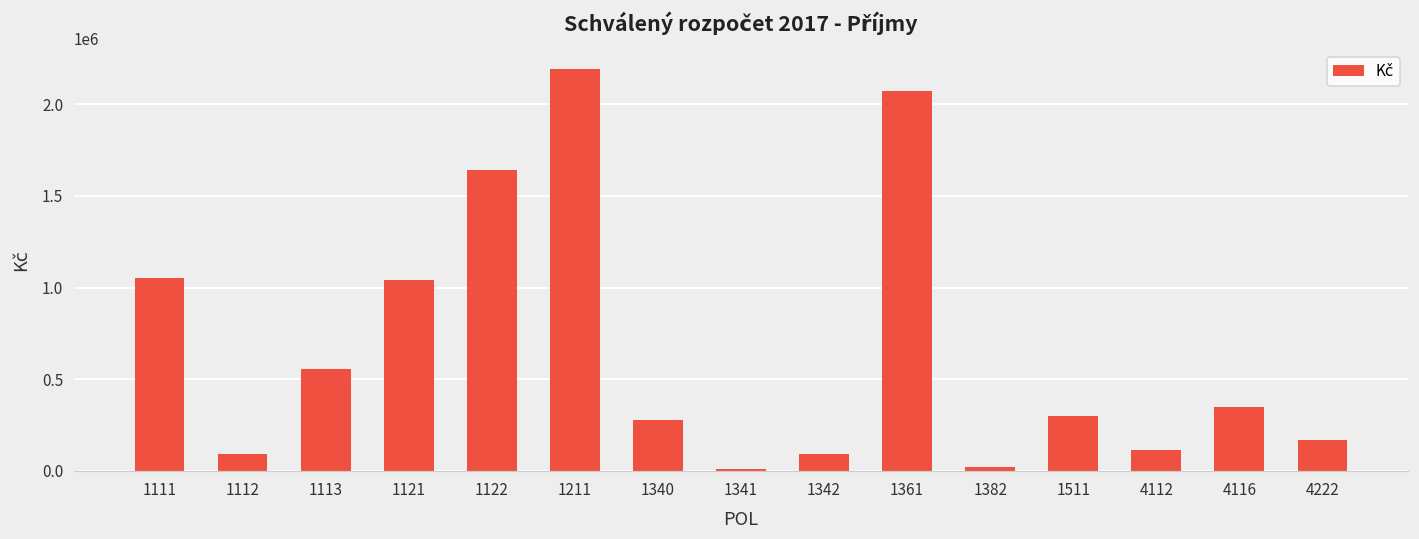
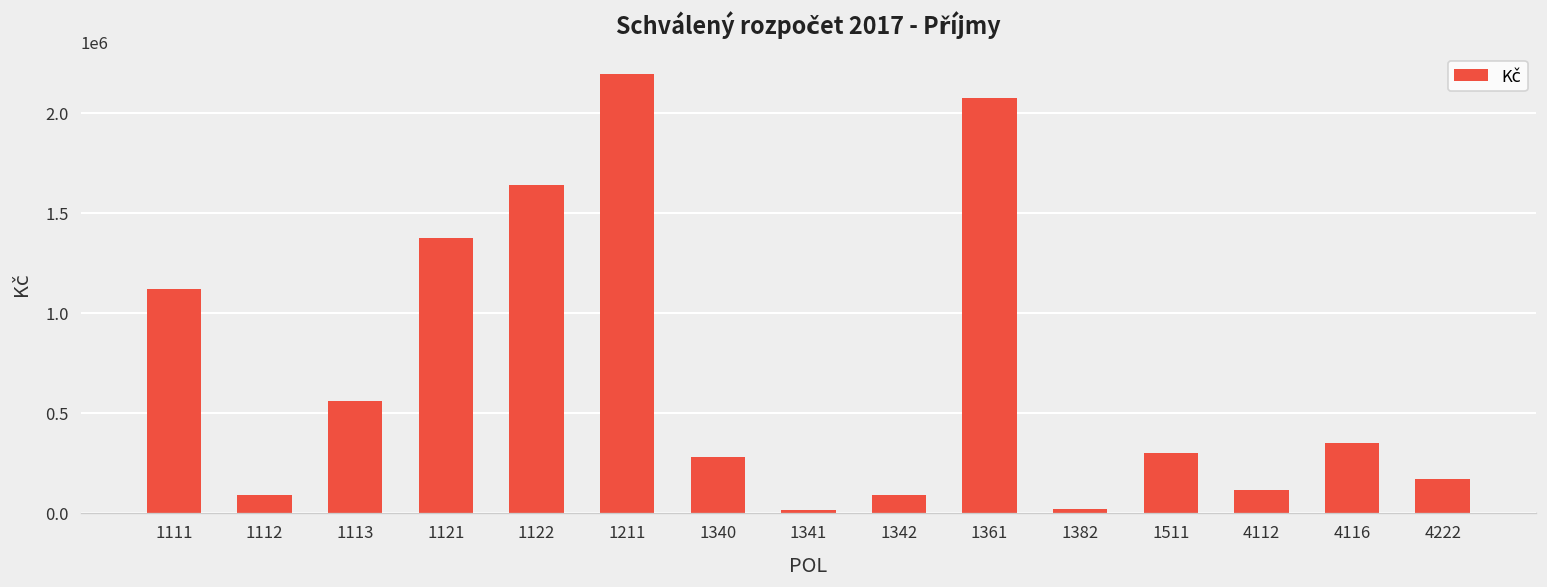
1111: 1050000 -> 1120000
1121: 1040000 -> 1370000
